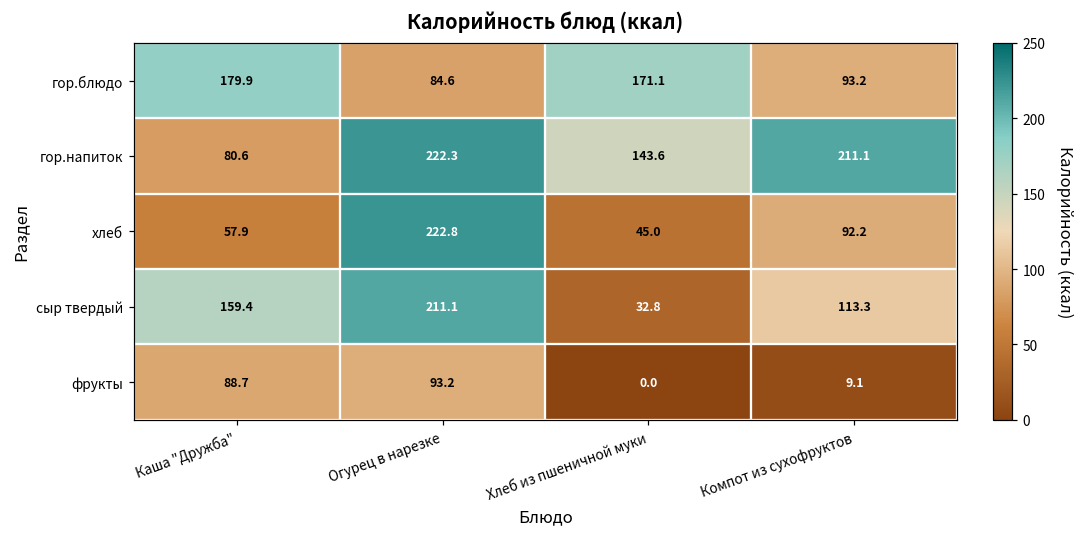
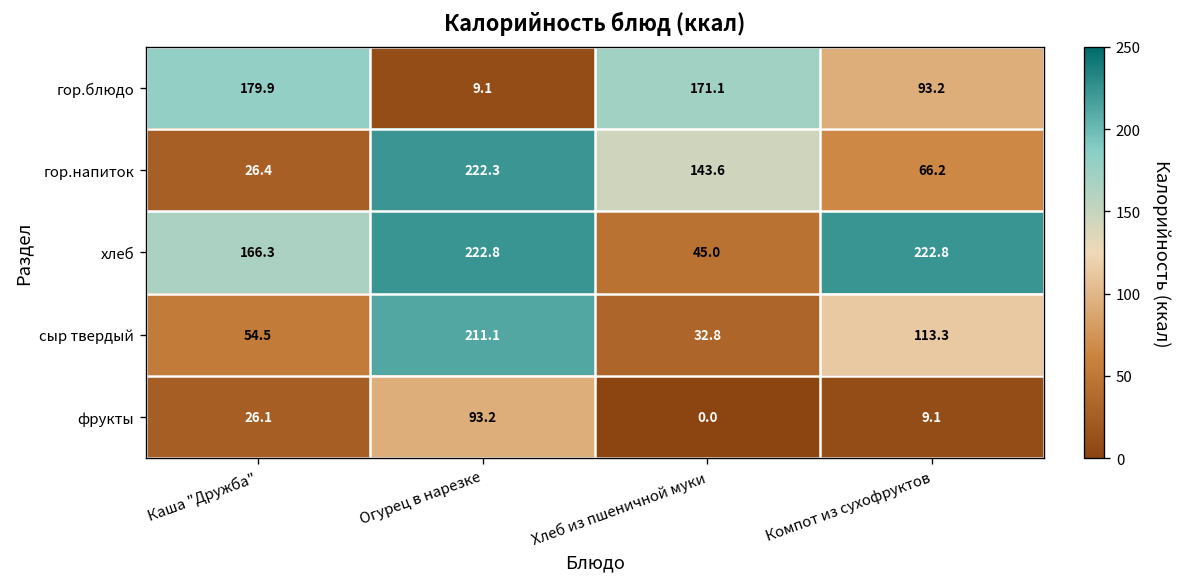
гор.блюдо, Огурец в нарезке: 84.6 -> 9.1
гор.напиток, Каша "Дружба": 80.6 -> 26.4
гор.напиток, Компот из сухофруктов: 211.1 -> 66.2
хлеб, Каша "Дружба": 57.9 -> 166.3
хлеб, Компот из сухофруктов: 92.2 -> 222.8
сыр твердый, Каша "Дружба": 159.4 -> 54.5
фрукты, Каша "Дружба": 88.7 -> 26.1
